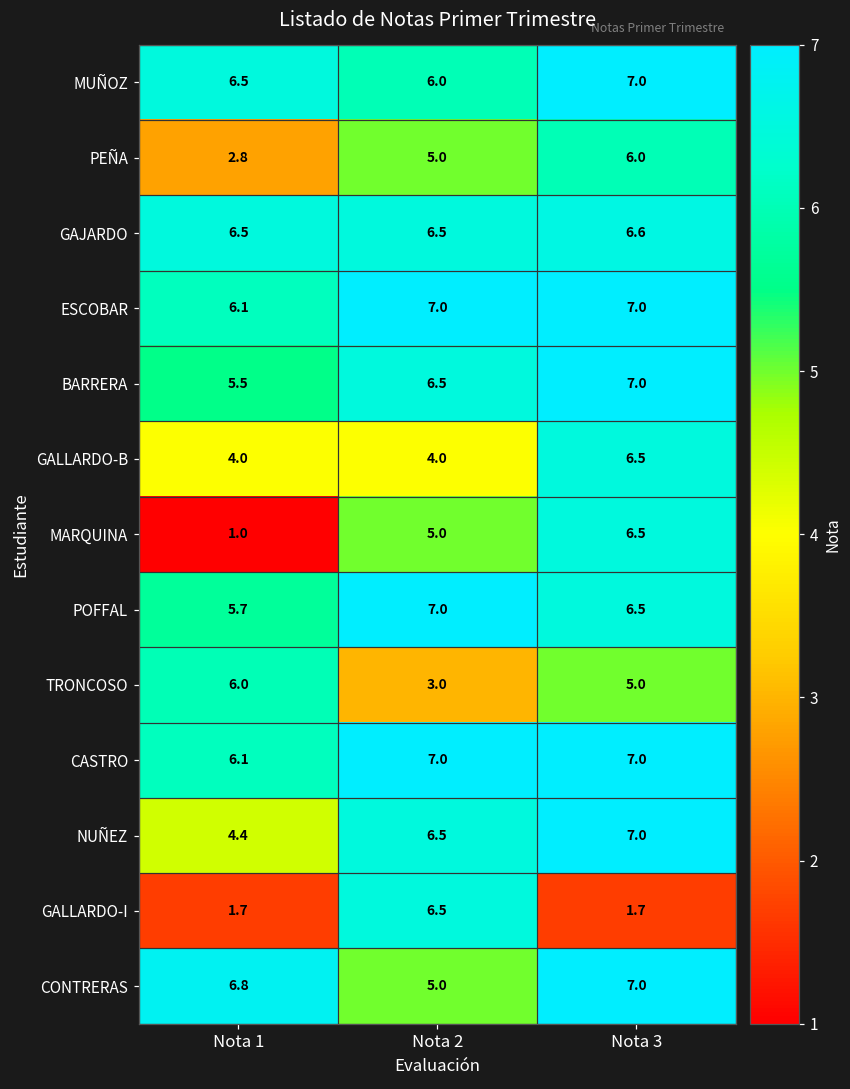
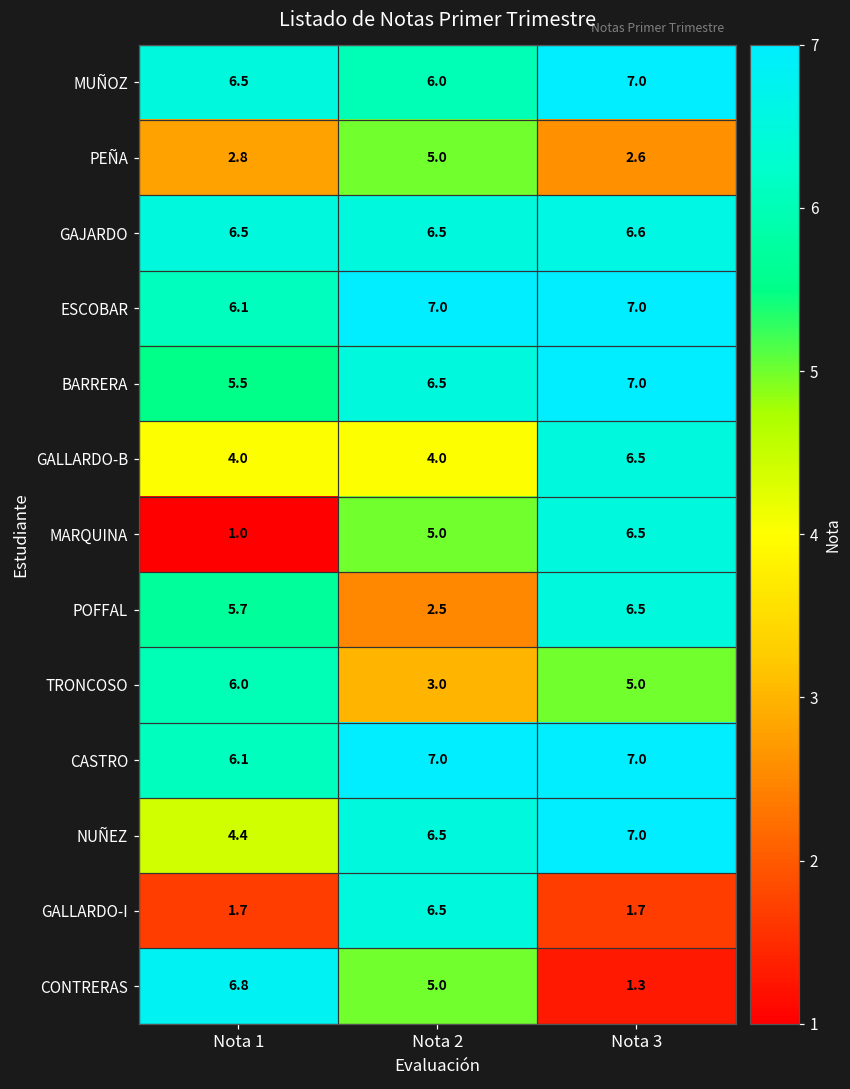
PEÑA, Nota 3: 6.0 -> 2.6
POFFAL, Nota 2: 7.0 -> 2.5
CONTRERAS, Nota 3: 7.0 -> 1.3
